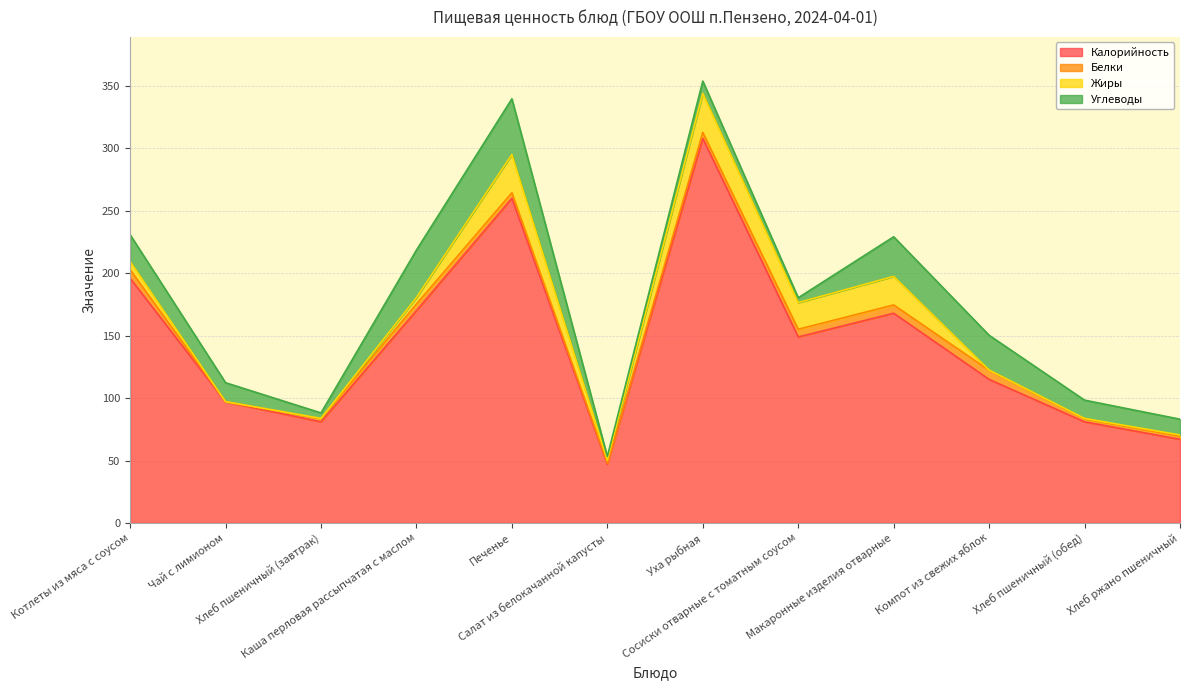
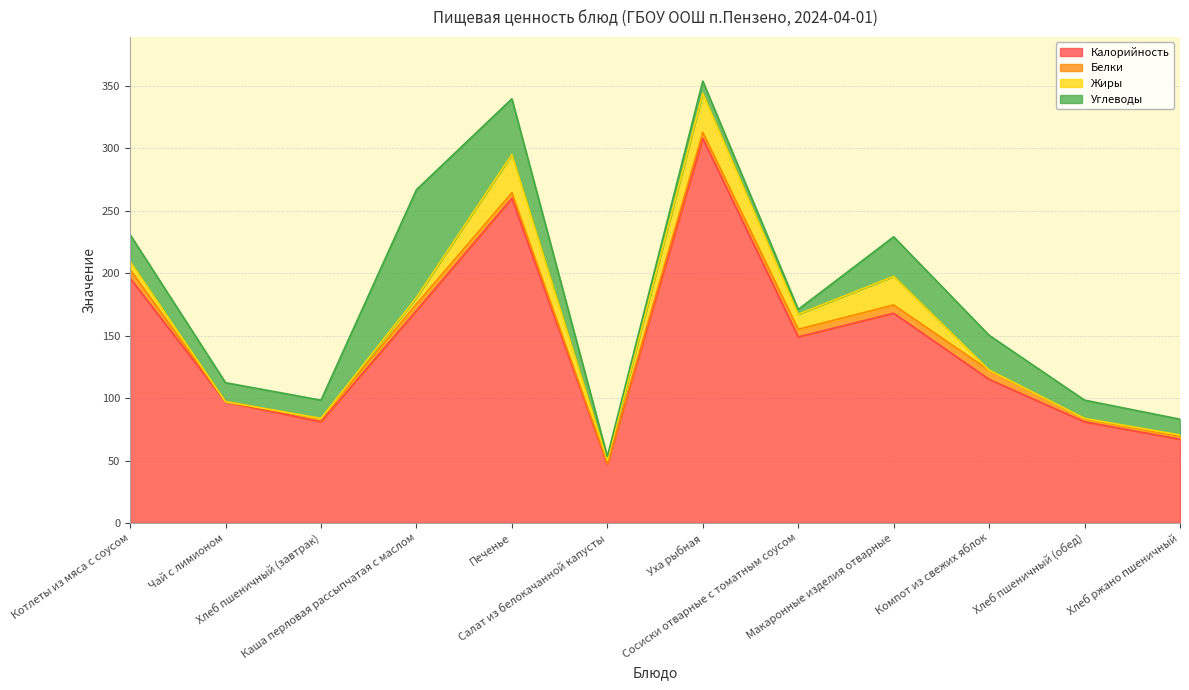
Углеводы, Хлеб пшеничный (завтрак): 4 -> 15
Углеводы, Каша перловая рассыпчатая с маслом: 38 -> 86
Жиры, Сосиски отварные с томатным соусом: 21 -> 12
